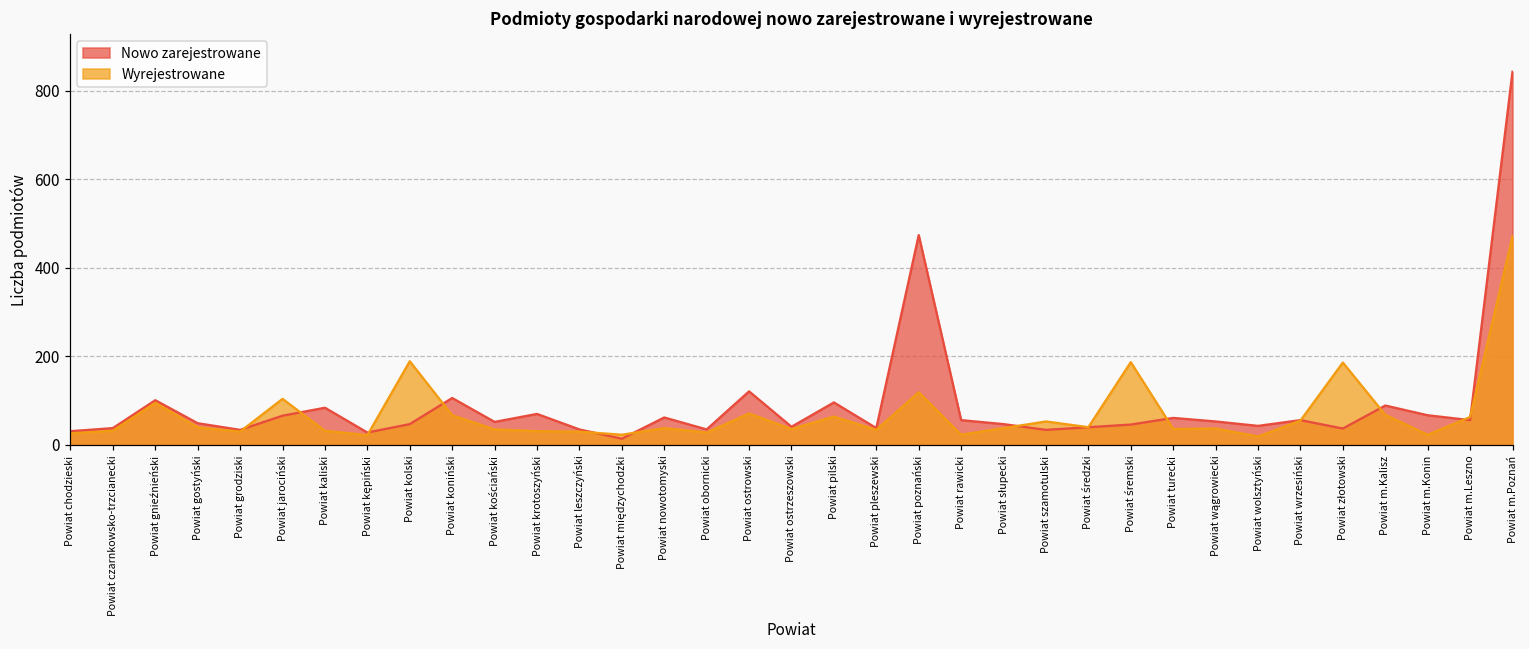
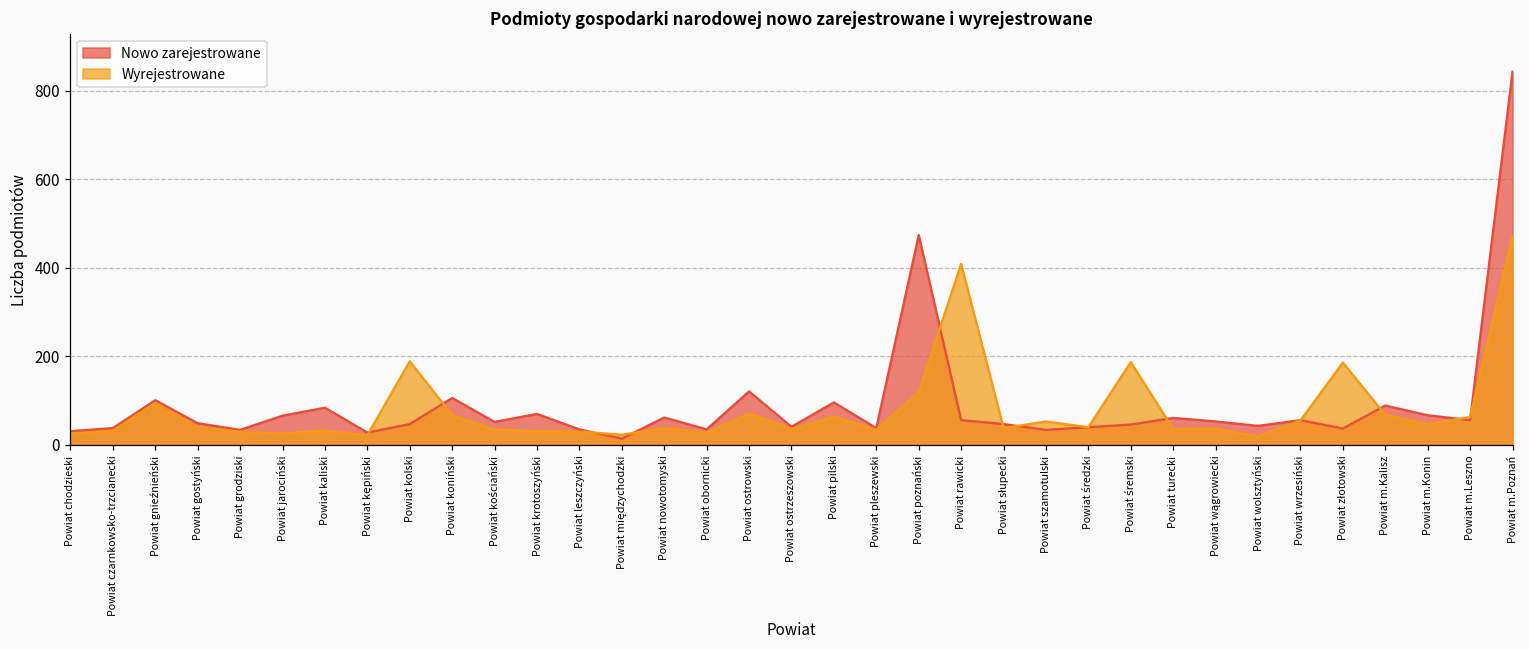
Wyrejestrowane, Powiat jarociński: 100 -> 30
Wyrejestrowane, Powiat rawicki: 20 -> 410
Wyrejestrowane, Powiat m.Konin: 20 -> 50
